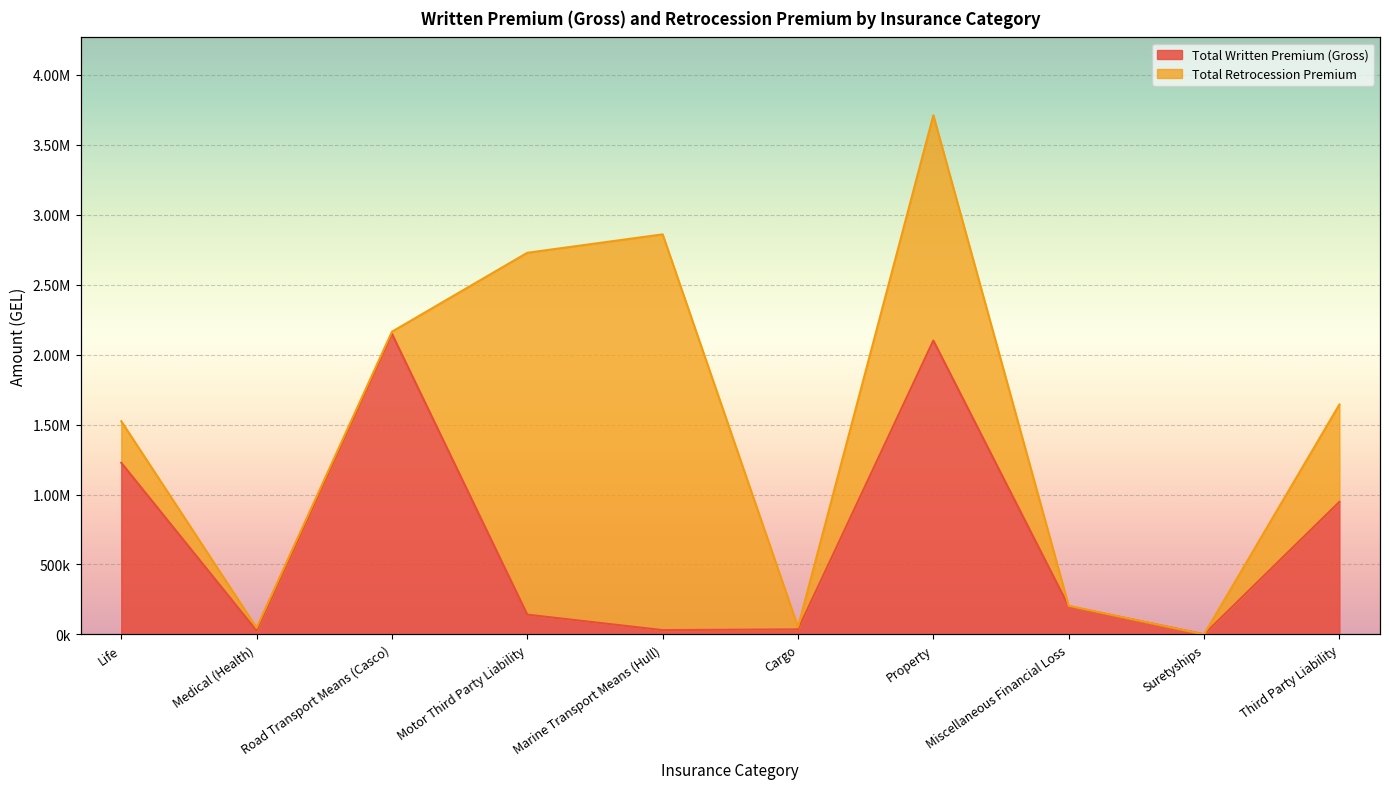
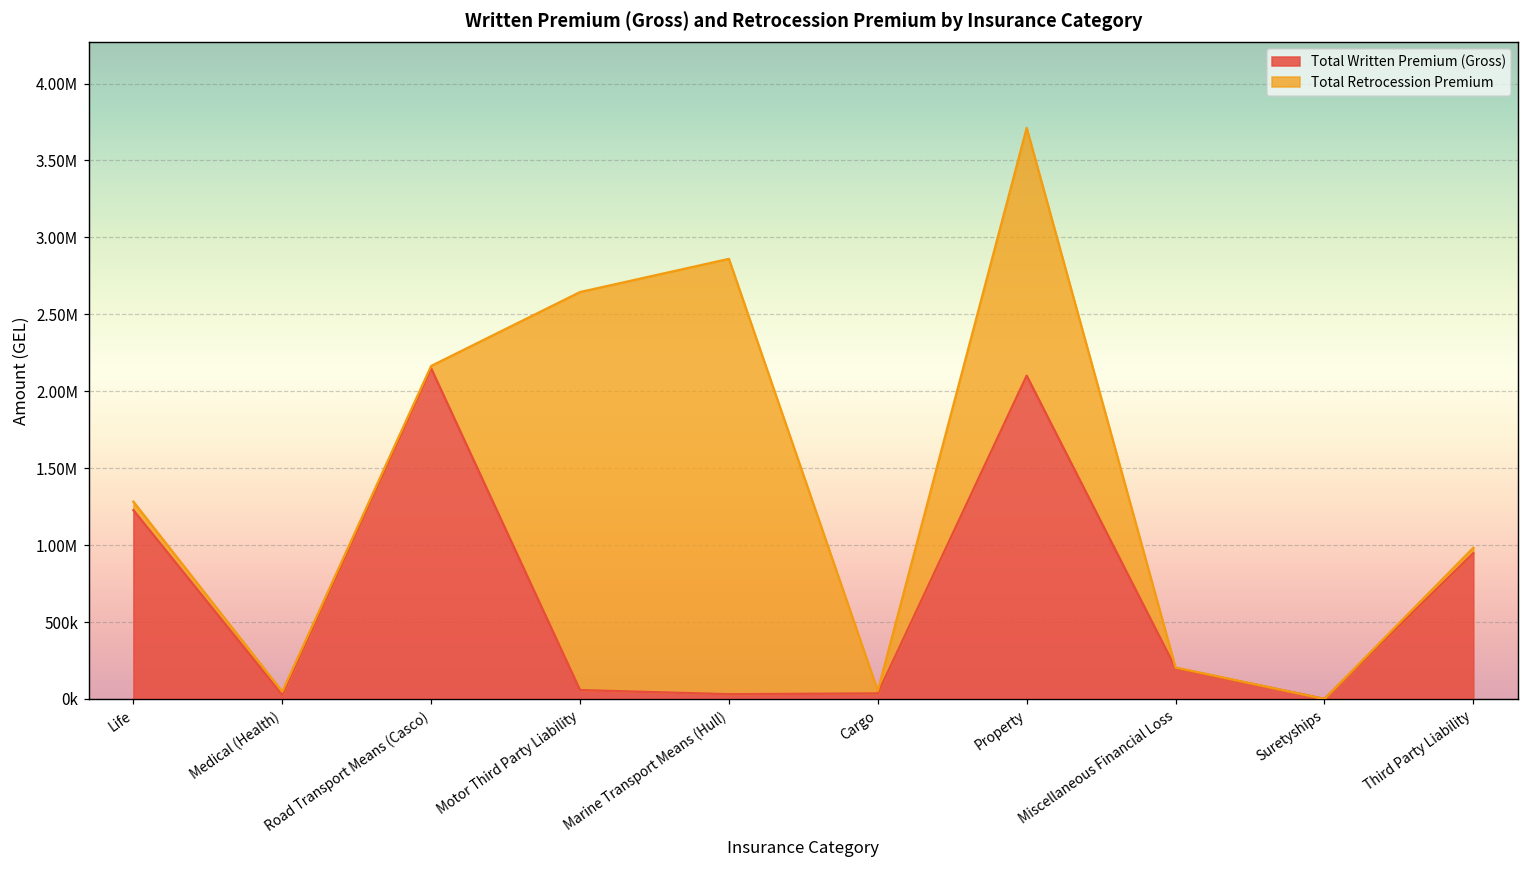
Total Retrocession Premium, Life: 300000 -> 60000
Total Written Premium (Gross), Motor Third Party Liability: 140000 -> 60000
Total Retrocession Premium, Third Party Liability: 700000 -> 40000
